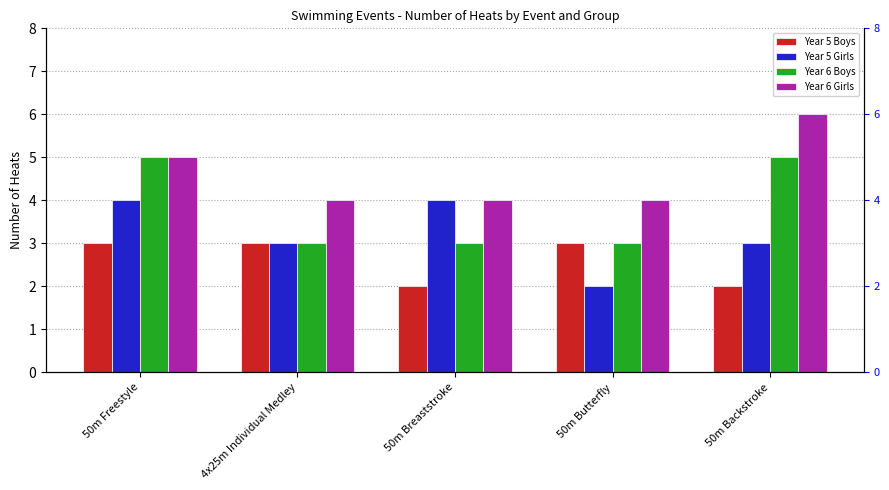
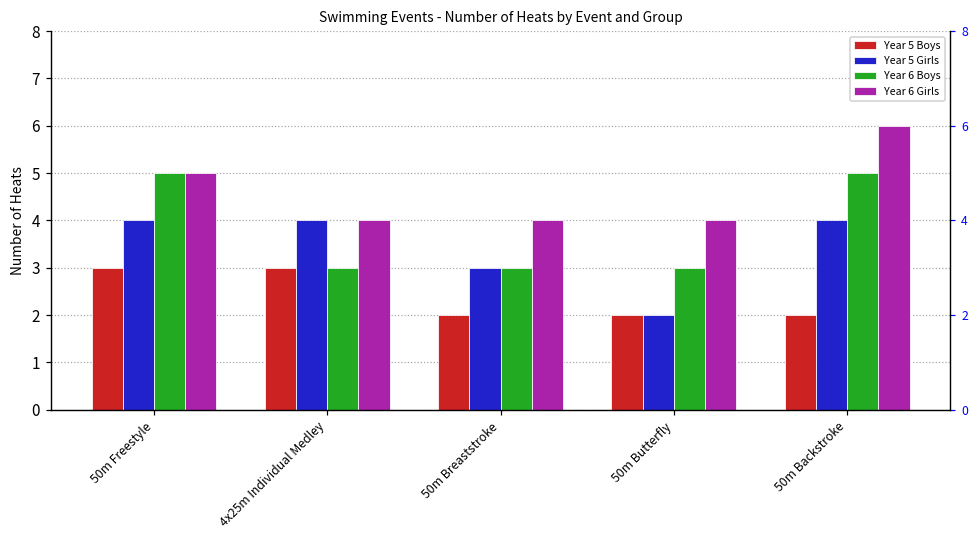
Year 5 Girls, 4x25m Individual Medley: 3 -> 4
Year 5 Girls, 50m Breaststroke: 4 -> 3
Year 5 Boys, 50m Butterfly: 3 -> 2
Year 5 Girls, 50m Backstroke: 3 -> 4
